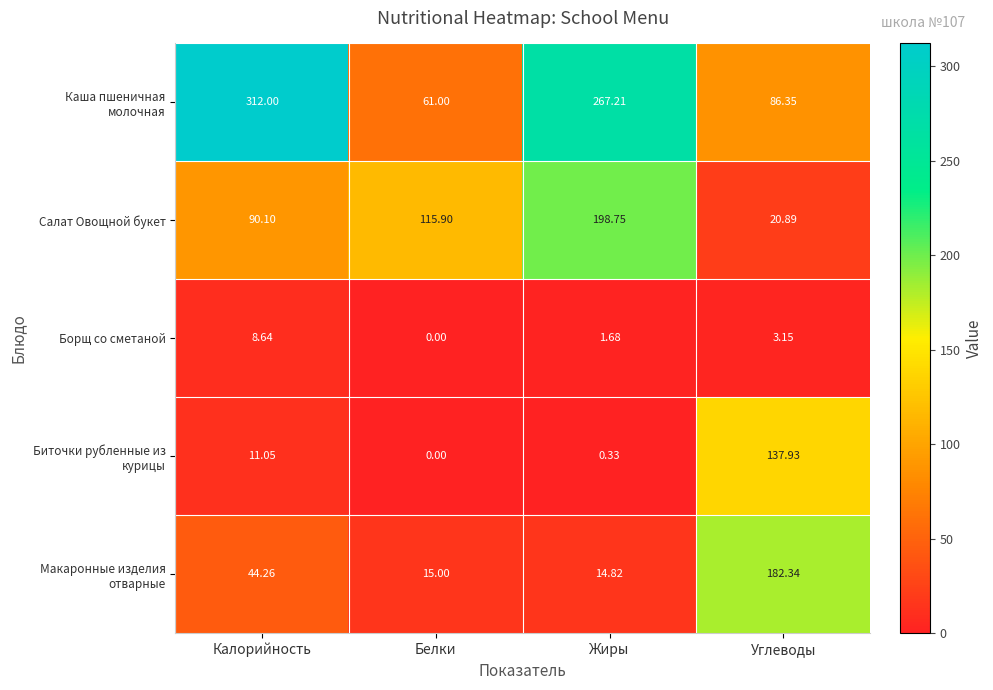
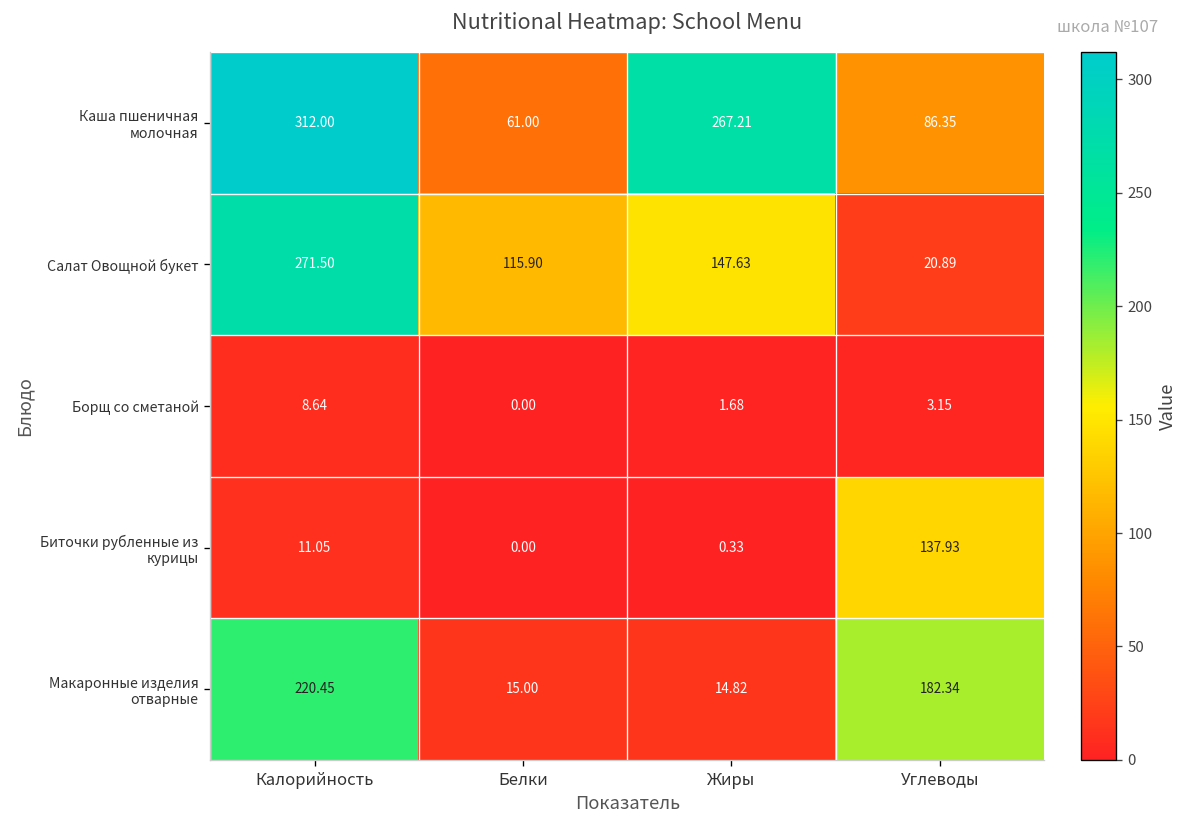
Салат Овощной букет, Калорийность: 90.10 -> 271.50
Салат Овощной букет, Жиры: 198.75 -> 147.63
Макаронные изделия отварные, Калорийность: 44.26 -> 220.45
